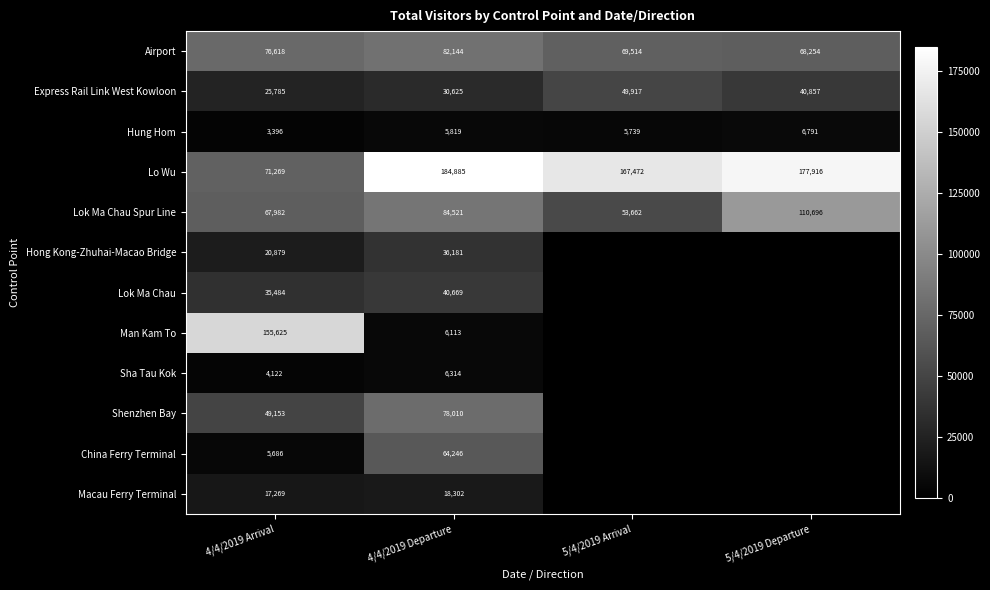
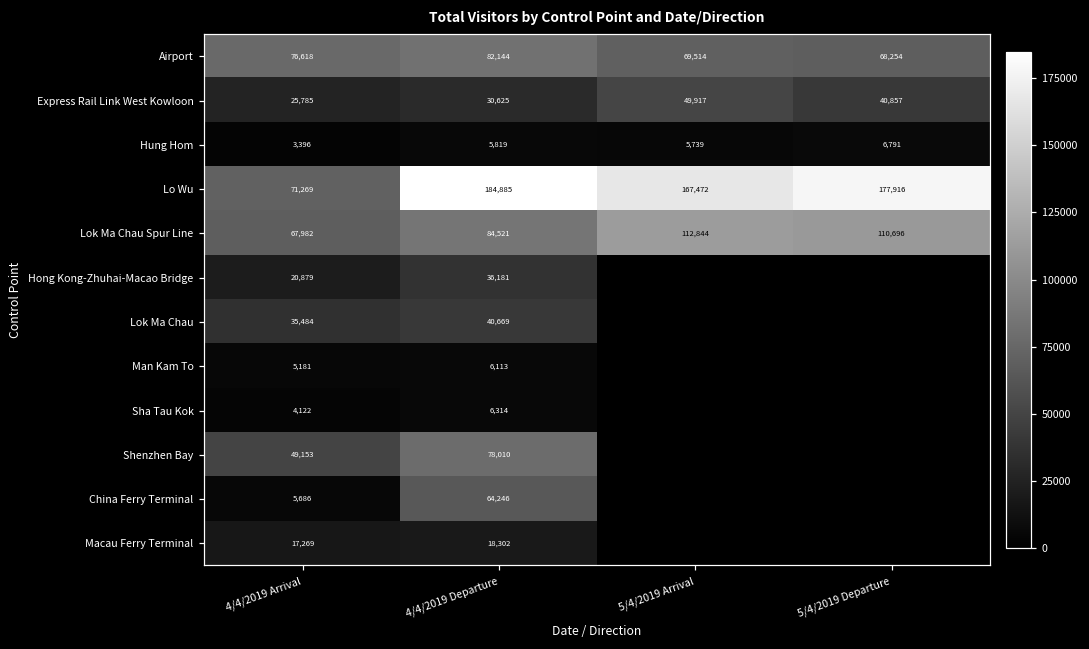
Lok Ma Chau Spur Line, 5/4/2019 Arrival: 53,662 -> 112,844
Man Kam To, 4/4/2019 Arrival: 155,625 -> 5,181
